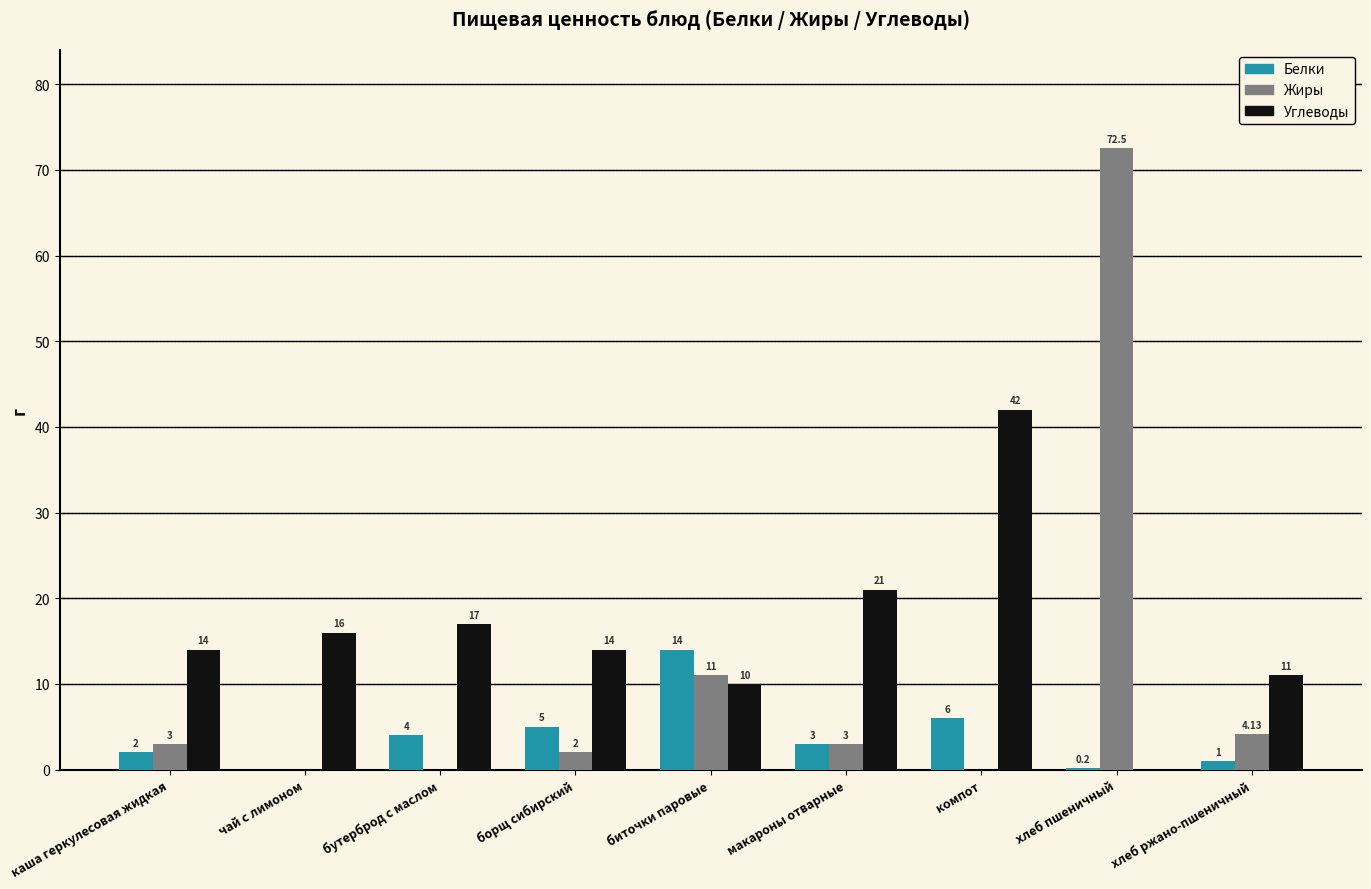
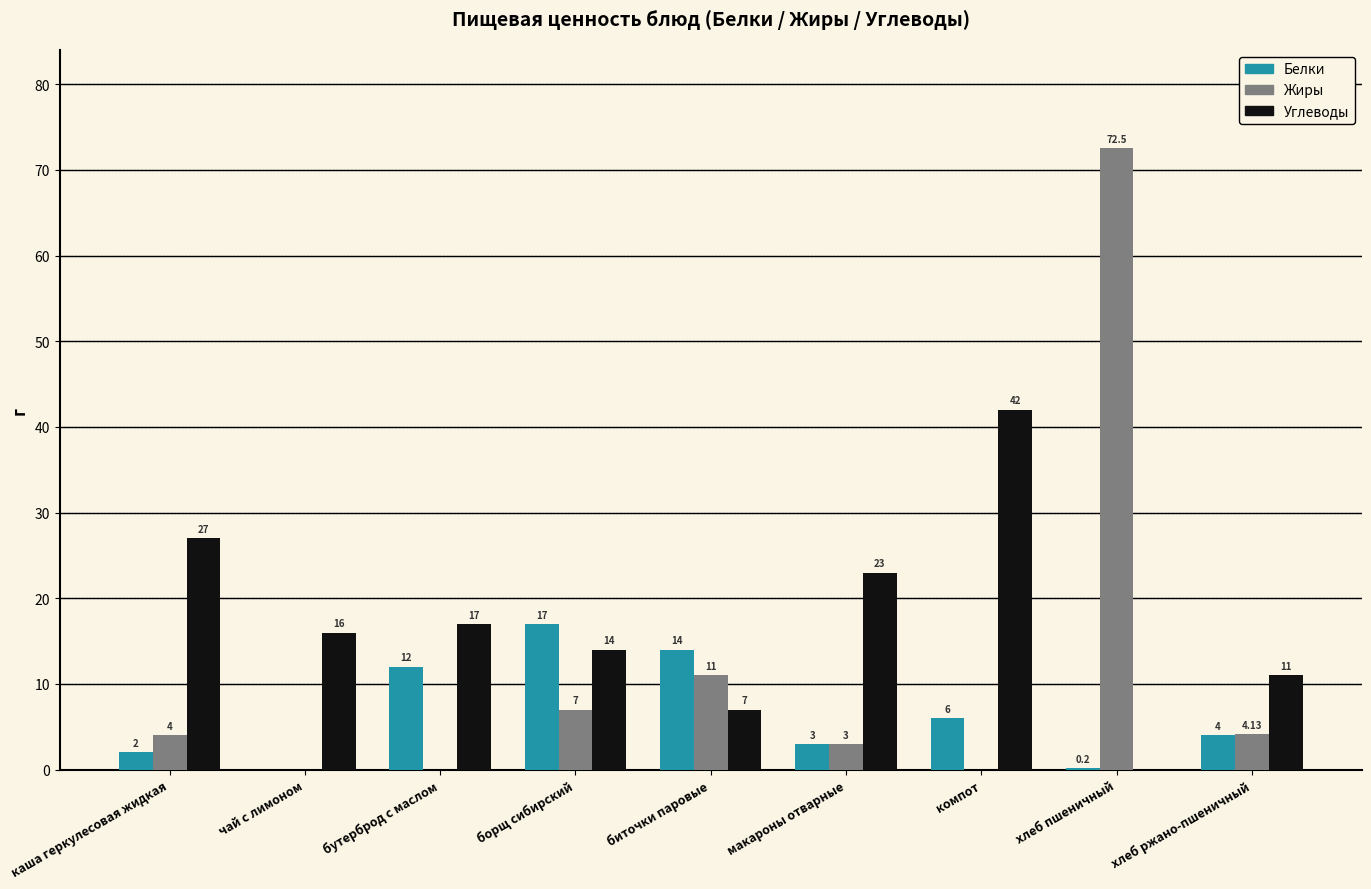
Жиры, каша геркулесовая жидкая: 3 -> 4
Углеводы, каша геркулесовая жидкая: 14 -> 27
Белки, бутерброд с маслом: 4 -> 12
Белки, борщ сибирский: 5 -> 17
Жиры, борщ сибирский: 2 -> 7
Углеводы, биточки паровые: 10 -> 7
Углеводы, макароны отварные: 21 -> 23
Белки, хлеб ржано-пшеничный: 1 -> 4
